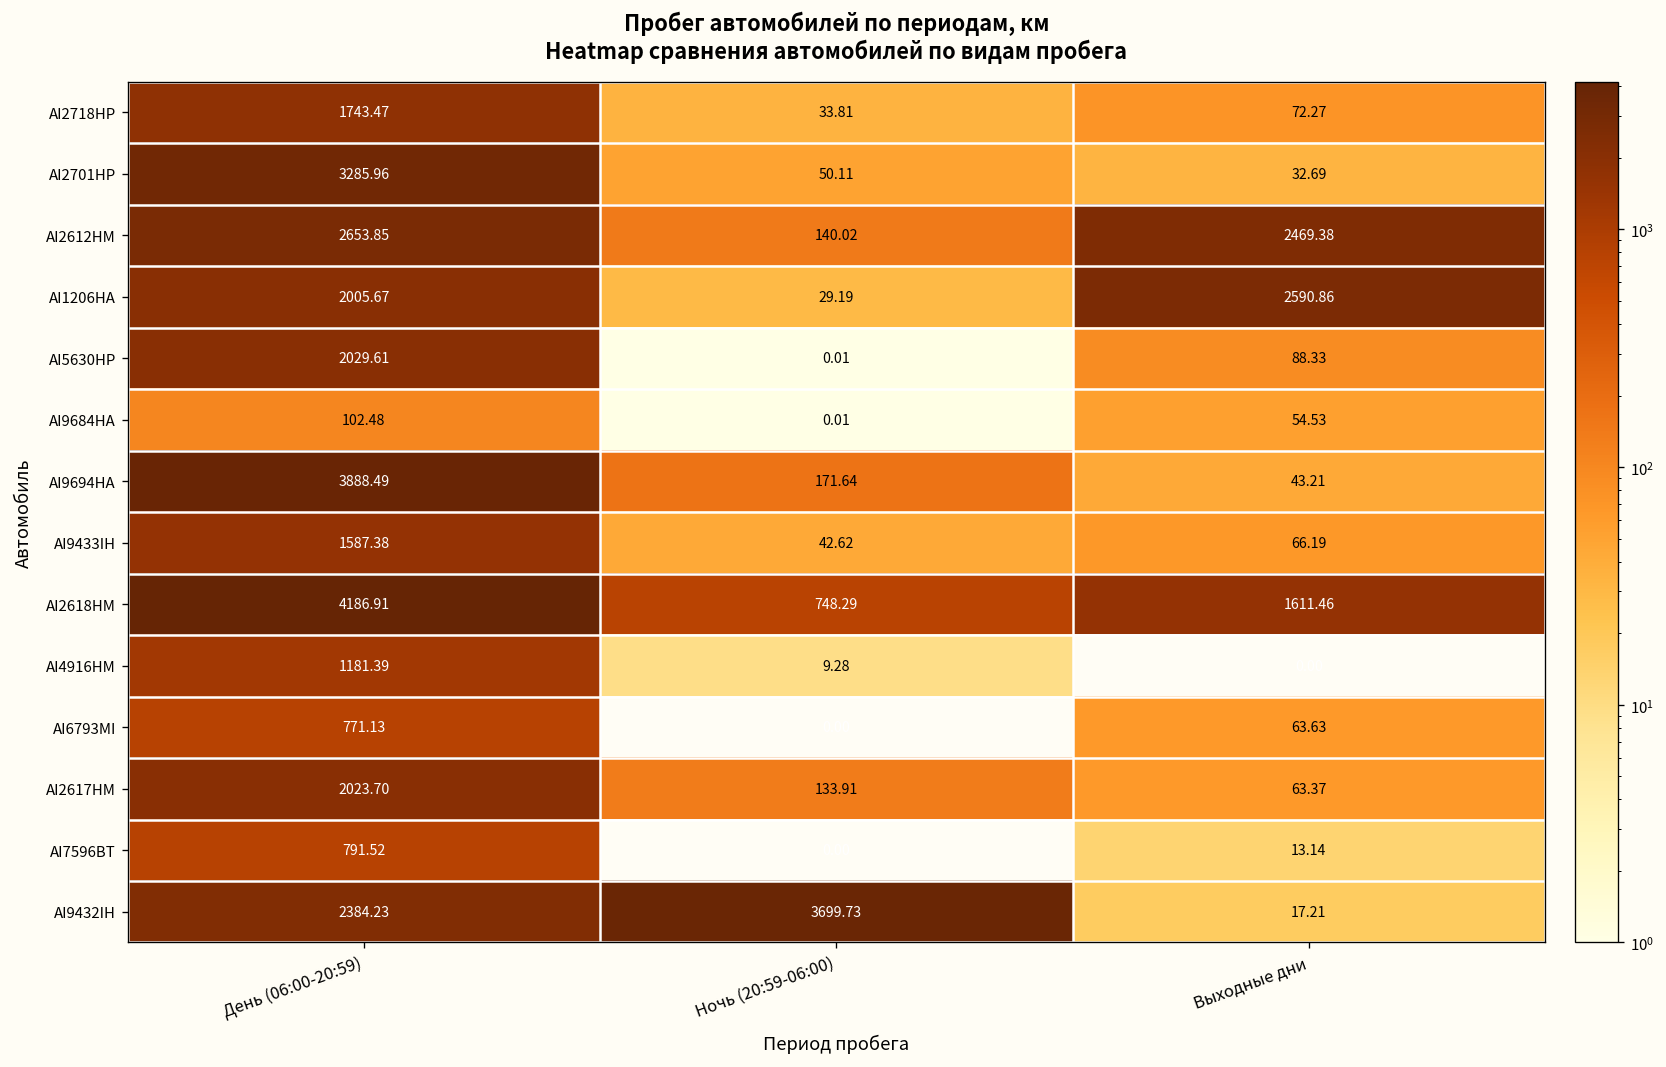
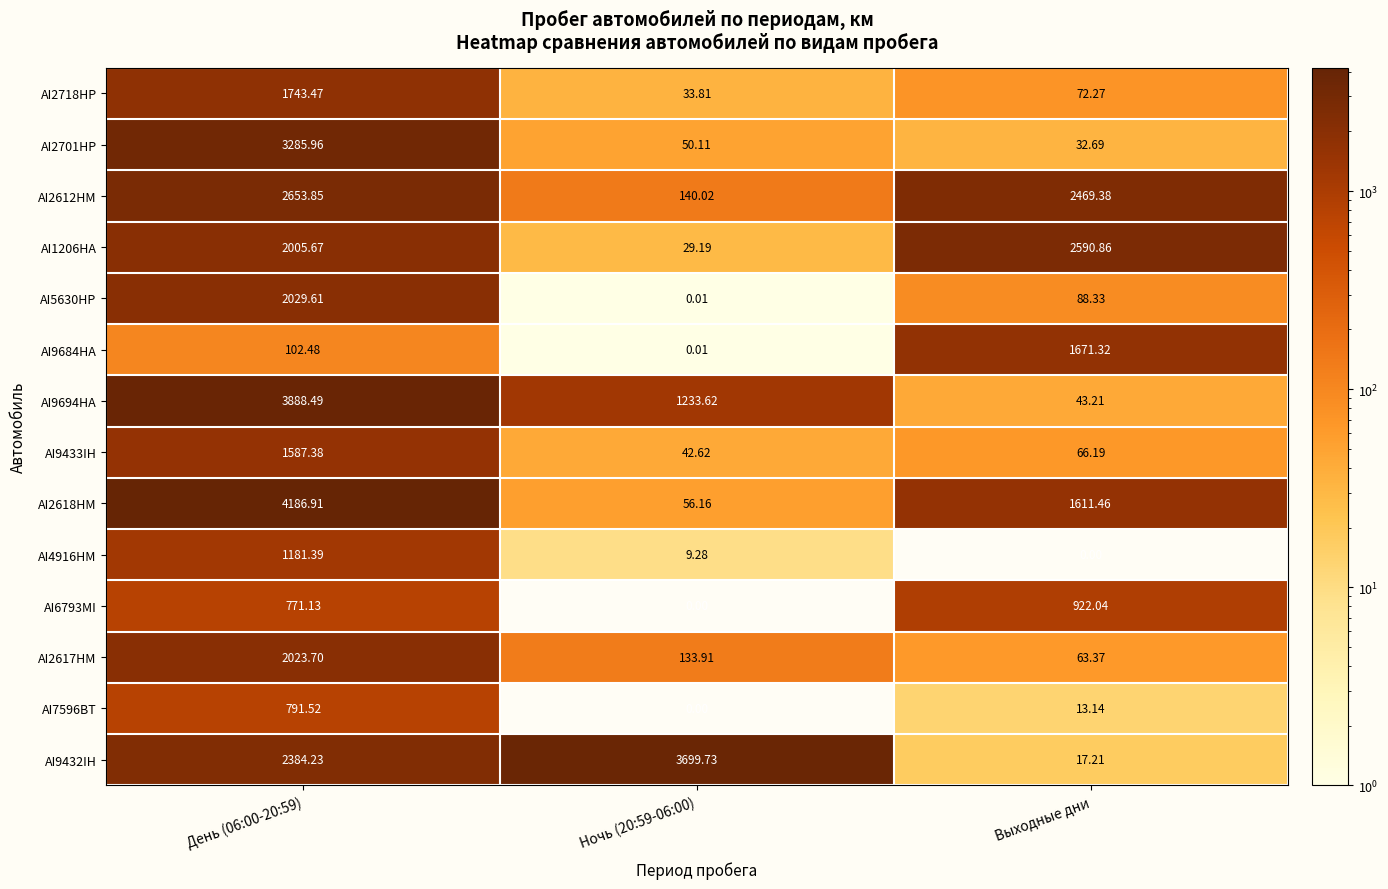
AI9684HA, Выходные дни: 54.53 -> 1671.32
AI9694HA, Ночь (20:59-06:00): 171.64 -> 1233.62
AI2618HM, Ночь (20:59-06:00): 748.29 -> 56.16
AI6793MI, Выходные дни: 63.63 -> 922.04
